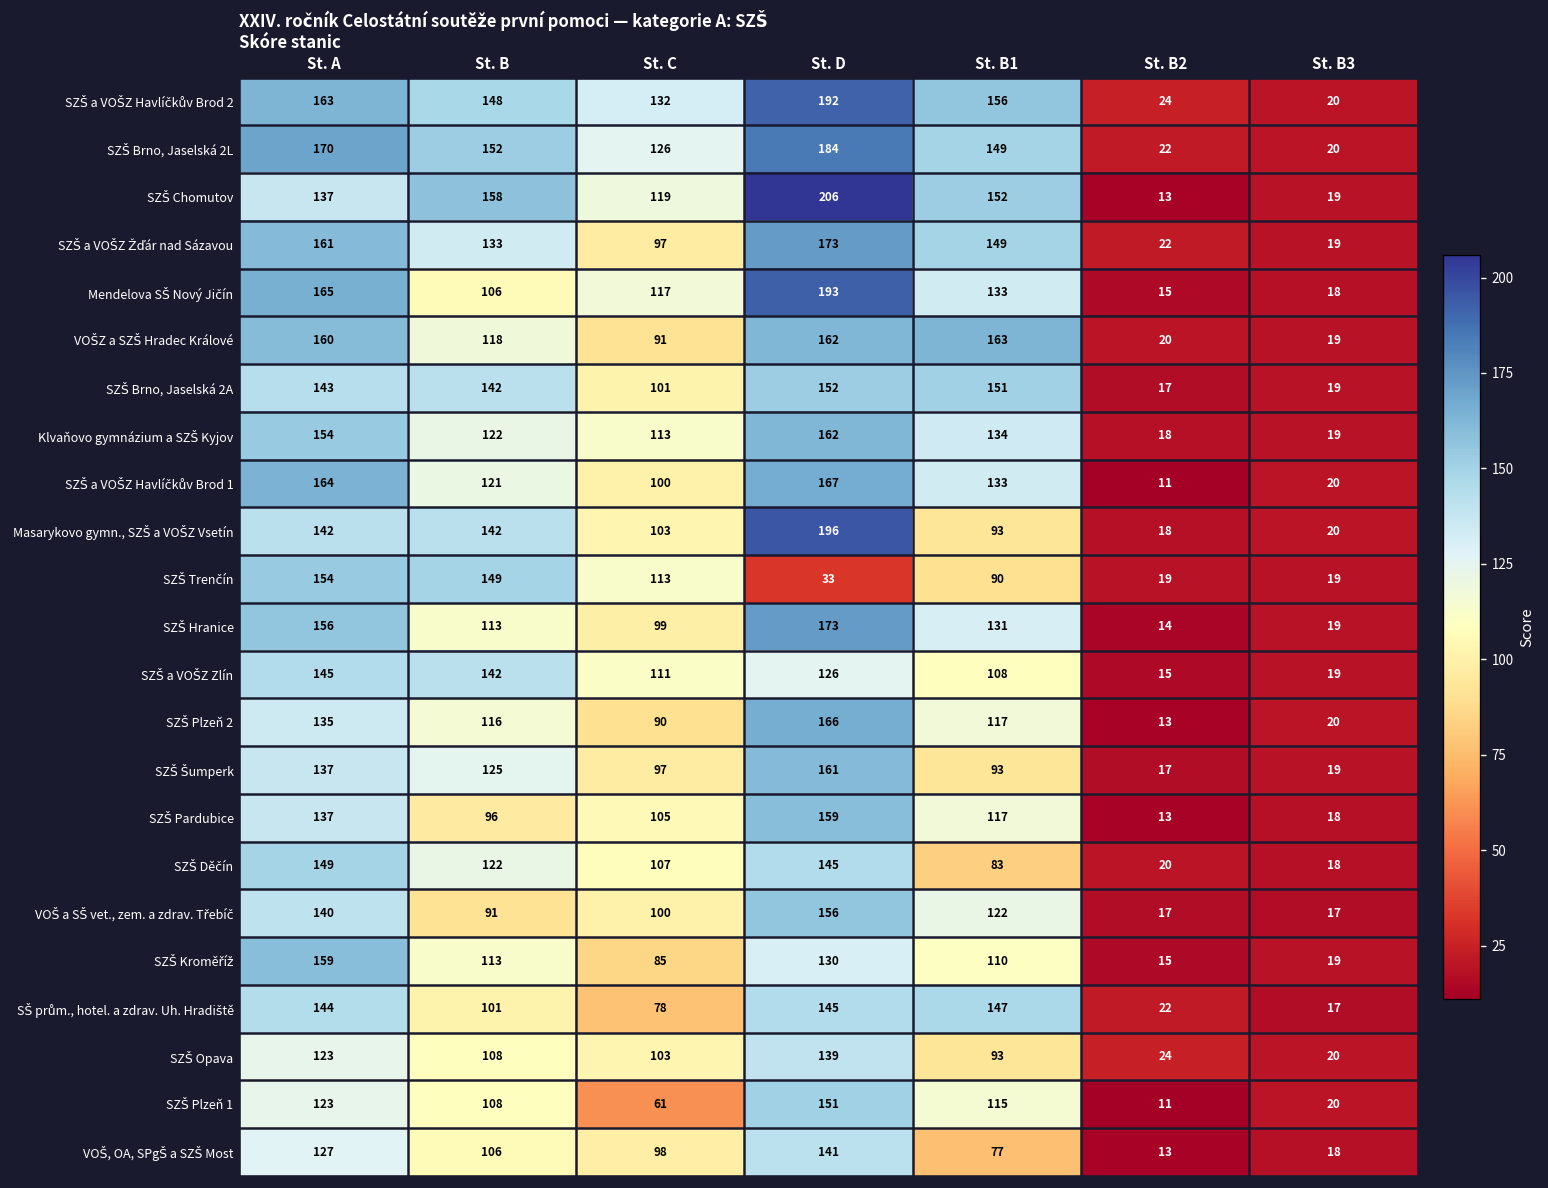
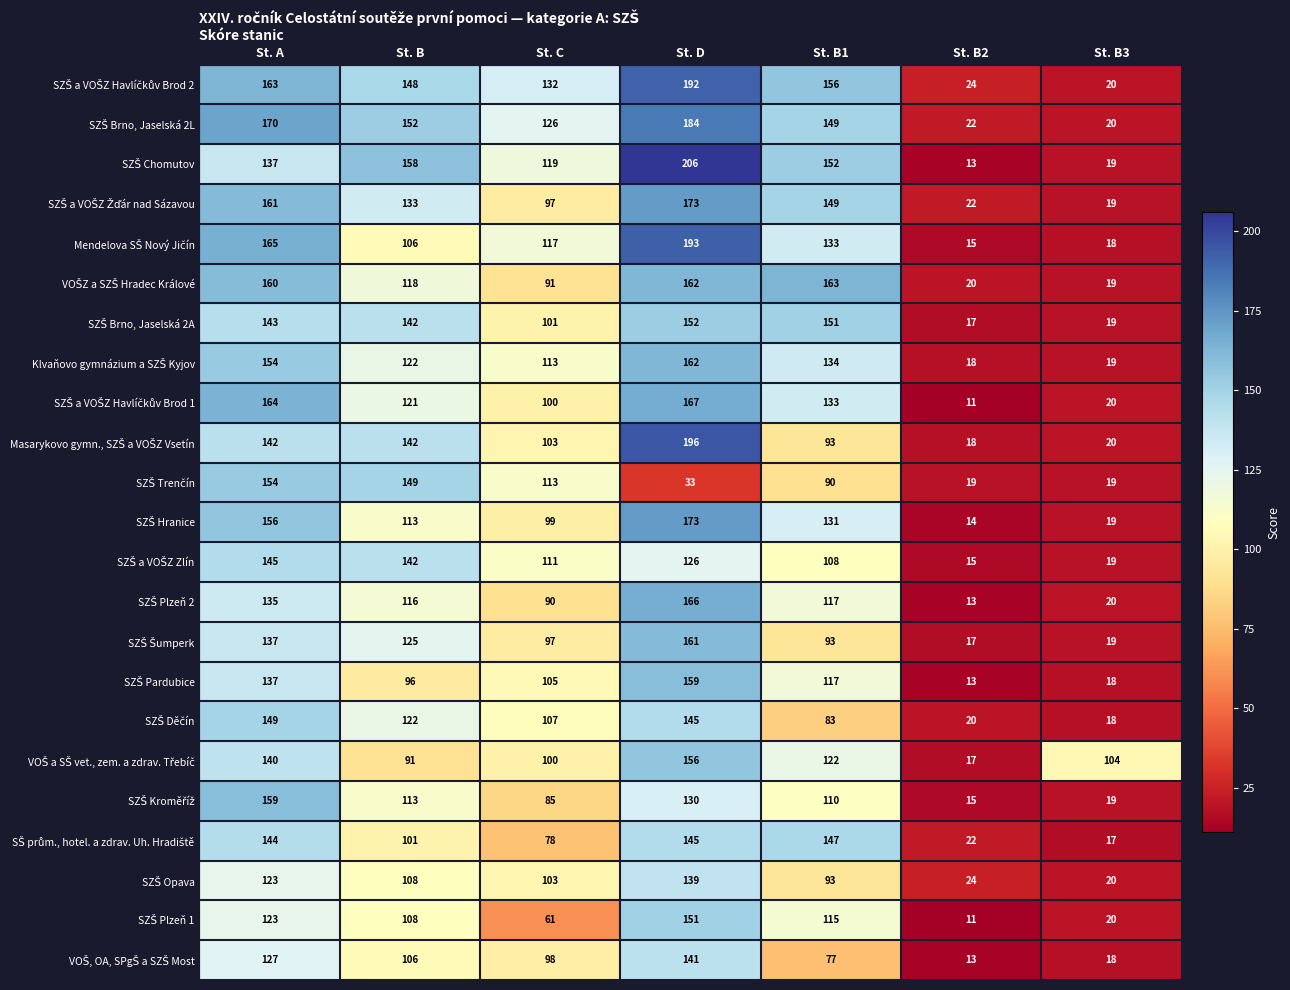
VOŠ a SŠ vet., zem. a zdrav. Třebíč, St. B3: 17 -> 104
